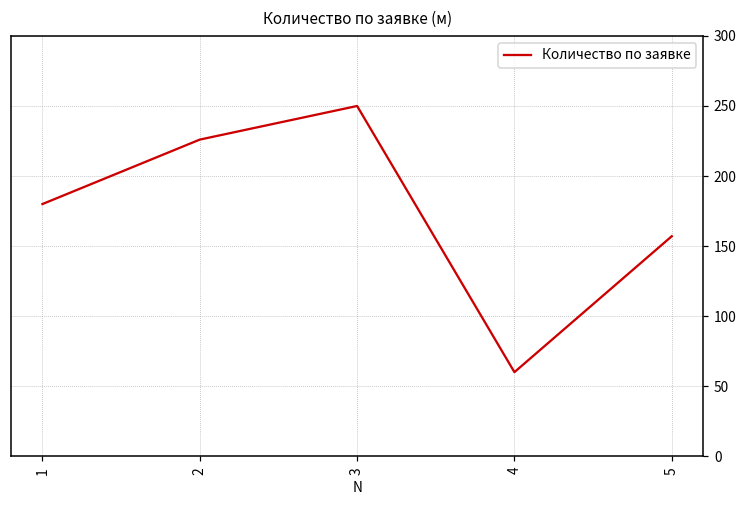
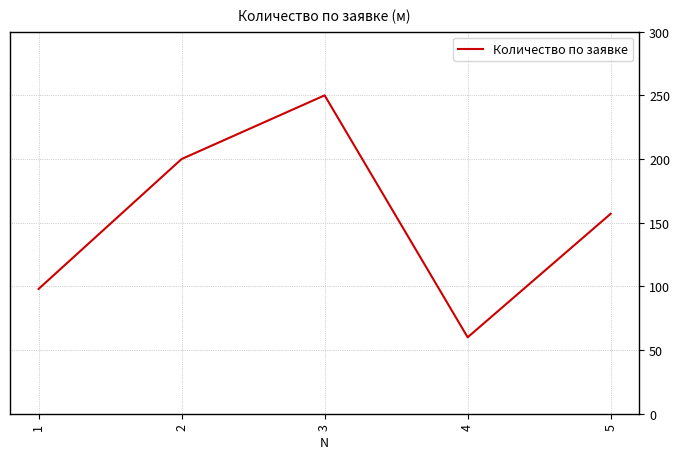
1: 180 -> 98
2: 226 -> 200
